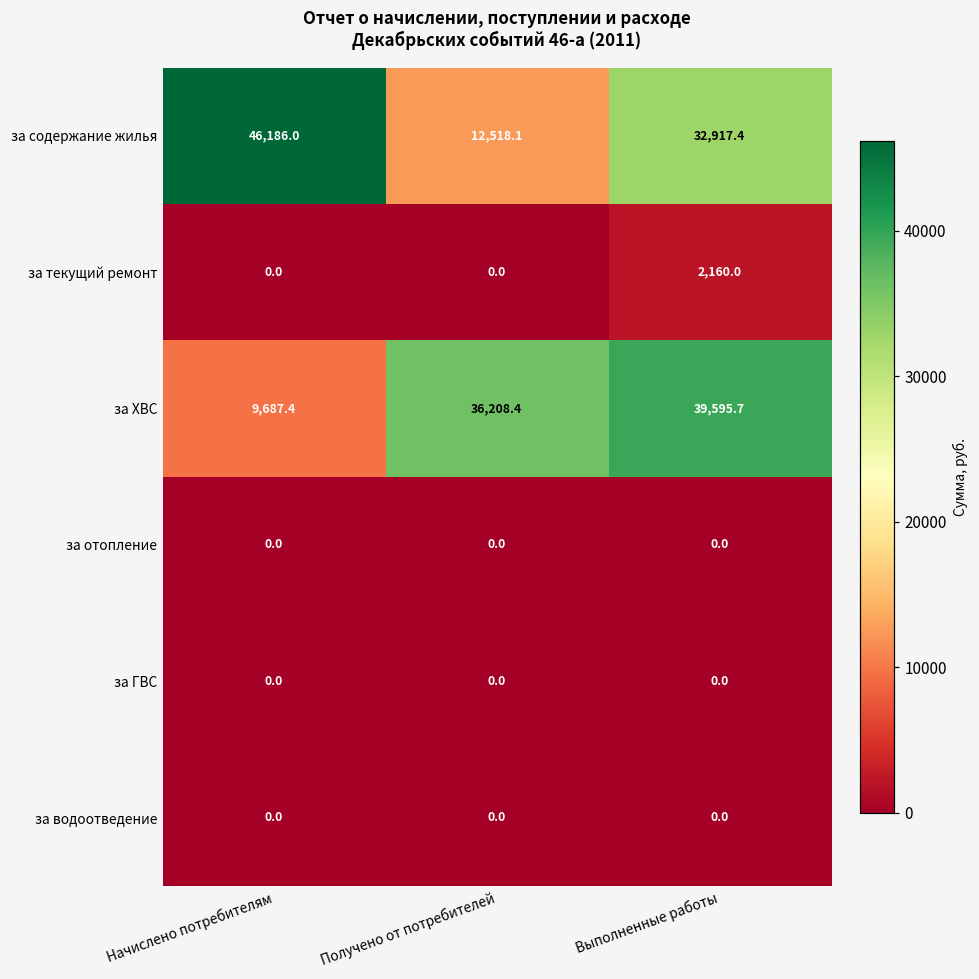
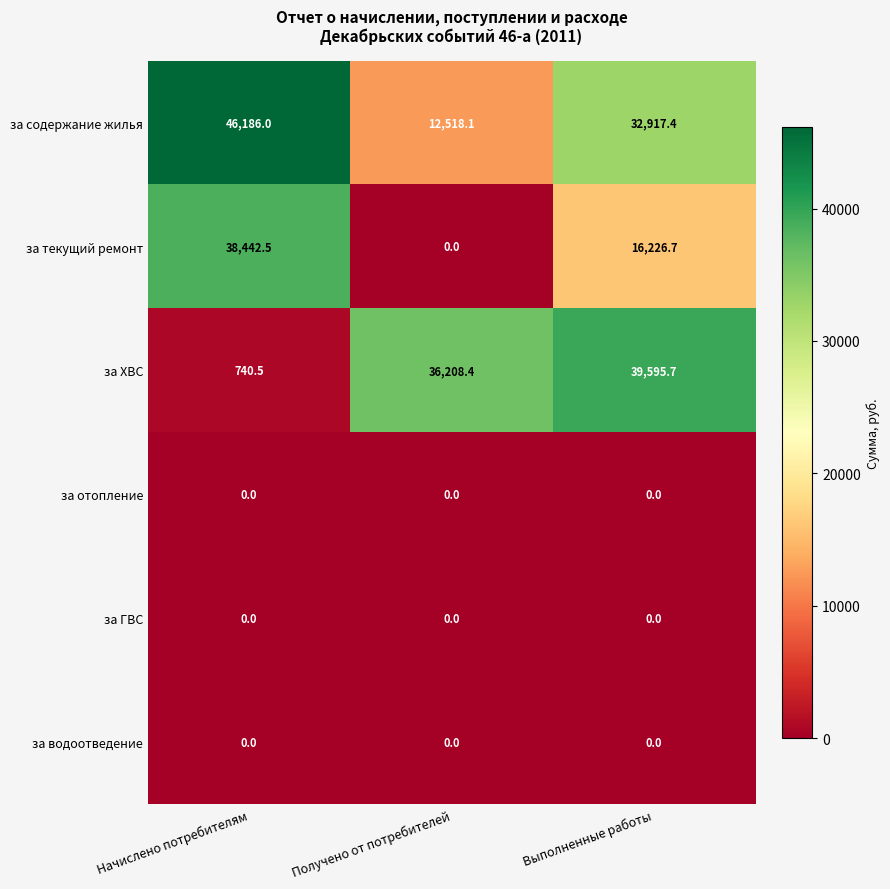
за текущий ремонт, Начислено потребителям: 0.0 -> 38,442.5
за текущий ремонт, Выполненные работы: 2,160.0 -> 16,226.7
за ХВС, Начислено потребителям: 9,687.4 -> 740.5
